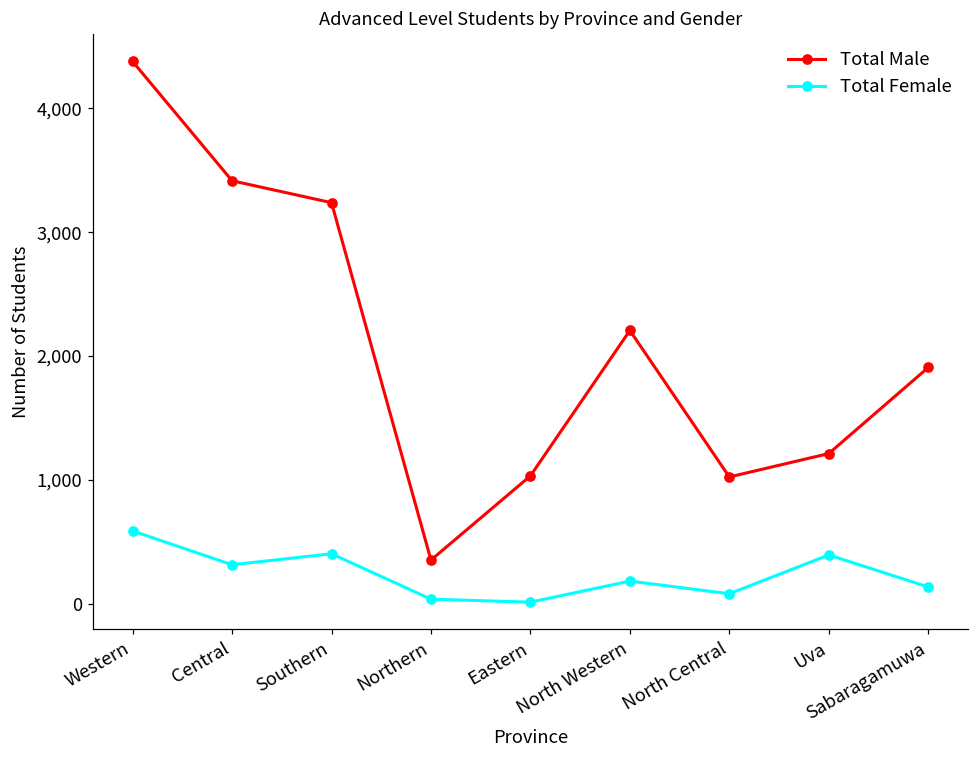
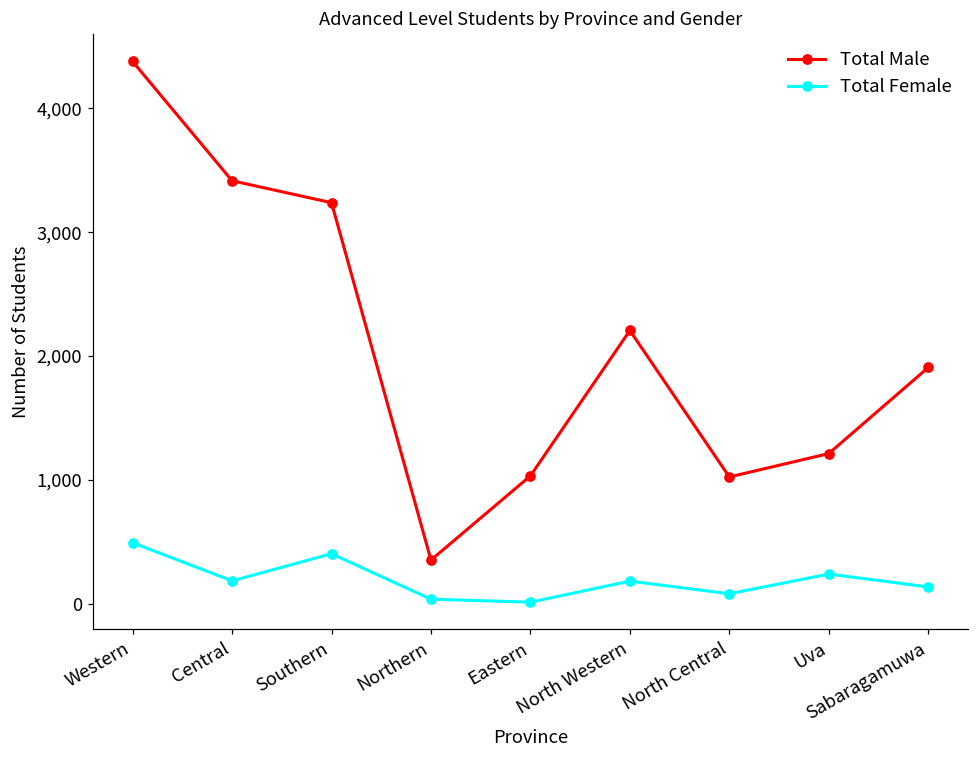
Total Female, Western: 590 -> 490
Total Female, Central: 310 -> 180
Total Female, Uva: 390 -> 240
